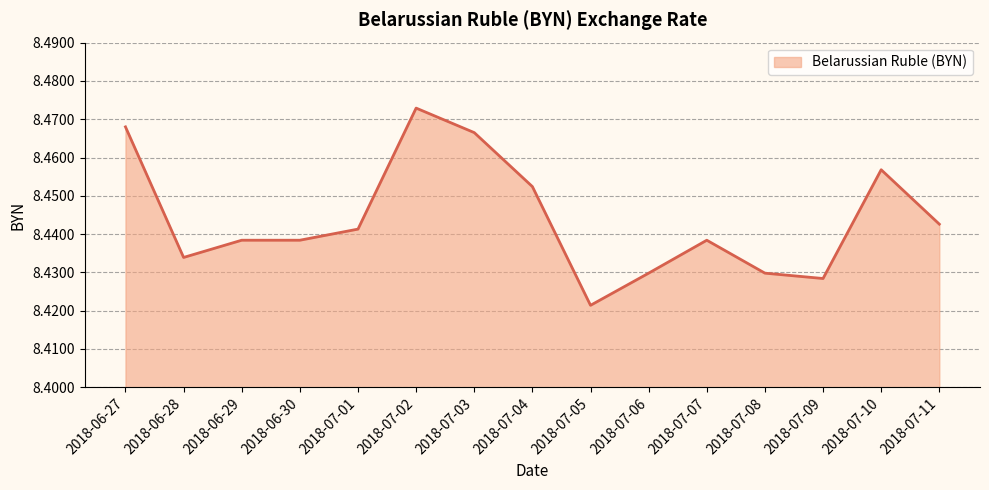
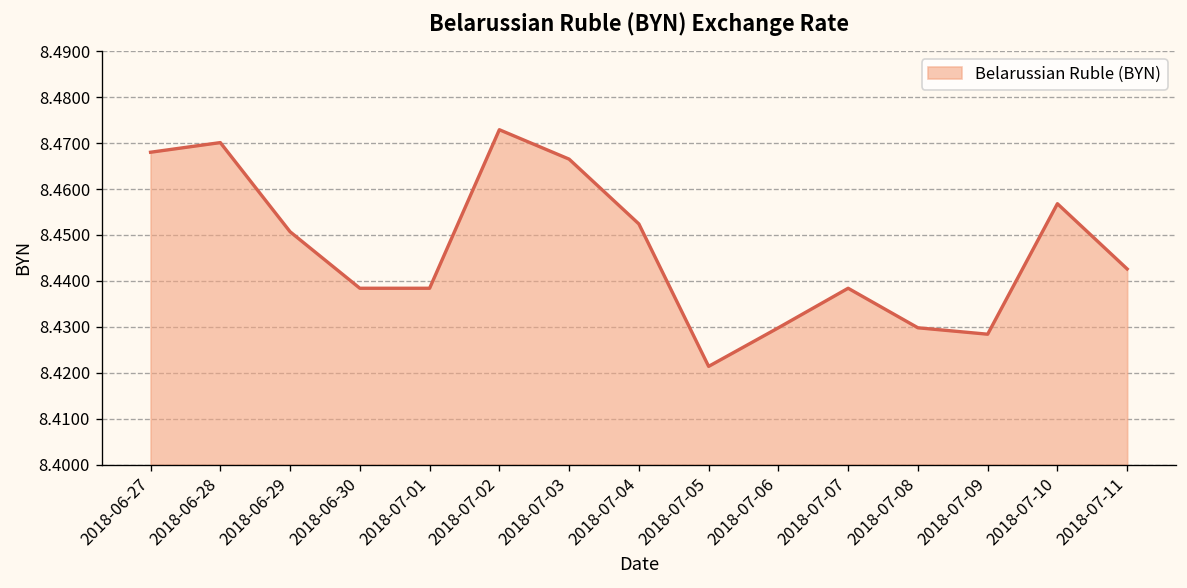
2018-06-28: 8.434 -> 8.470
2018-06-29: 8.438 -> 8.451
2018-07-01: 8.441 -> 8.438
